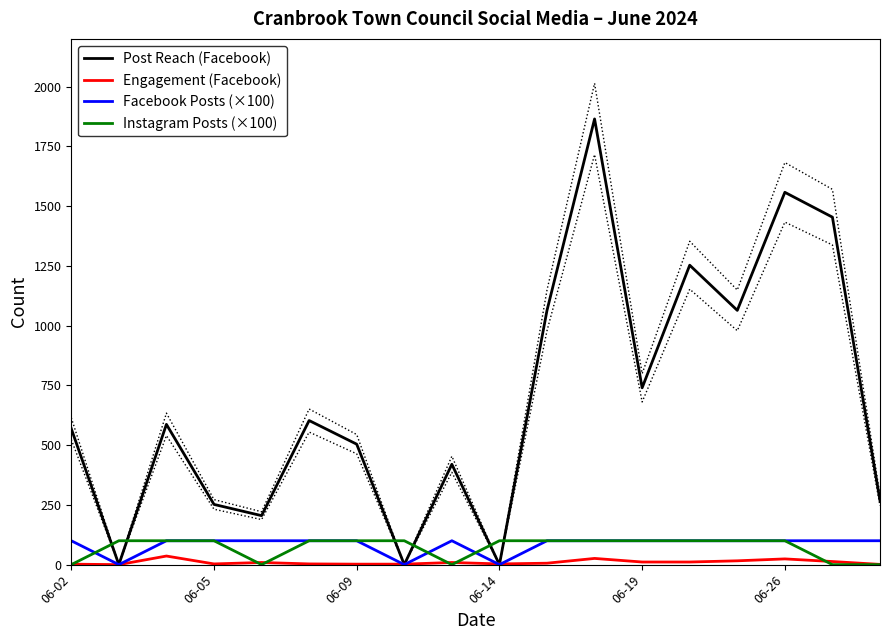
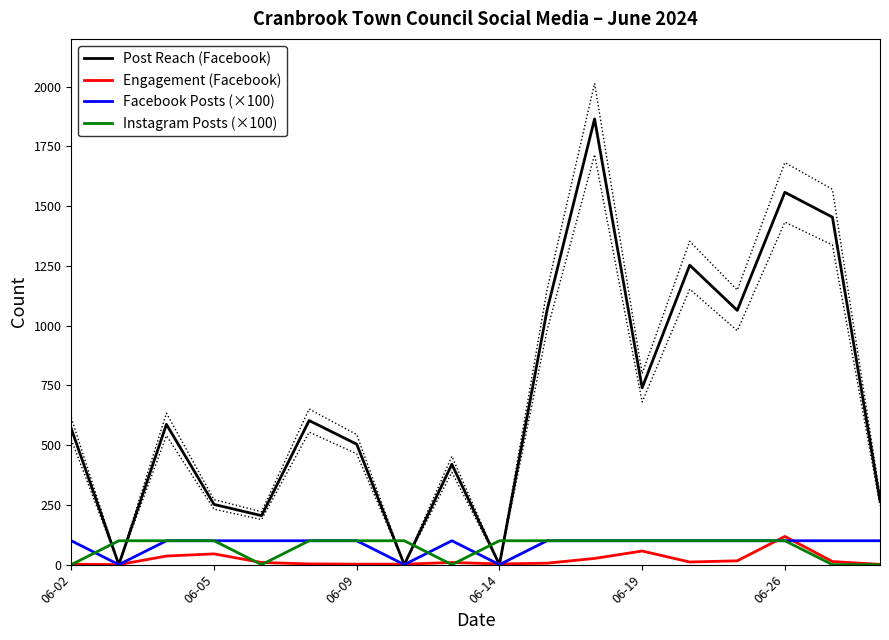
Engagement (Facebook), 06-05: 0 -> 50
Engagement (Facebook), 06-19: 10 -> 60
Engagement (Facebook), 06-26: 20 -> 120
